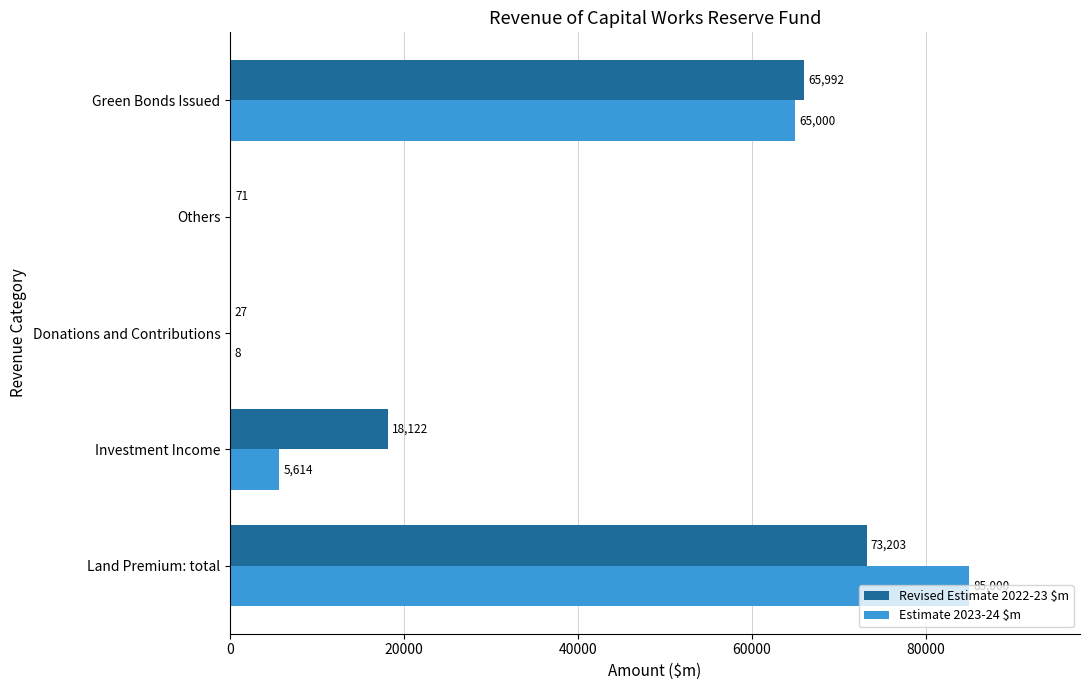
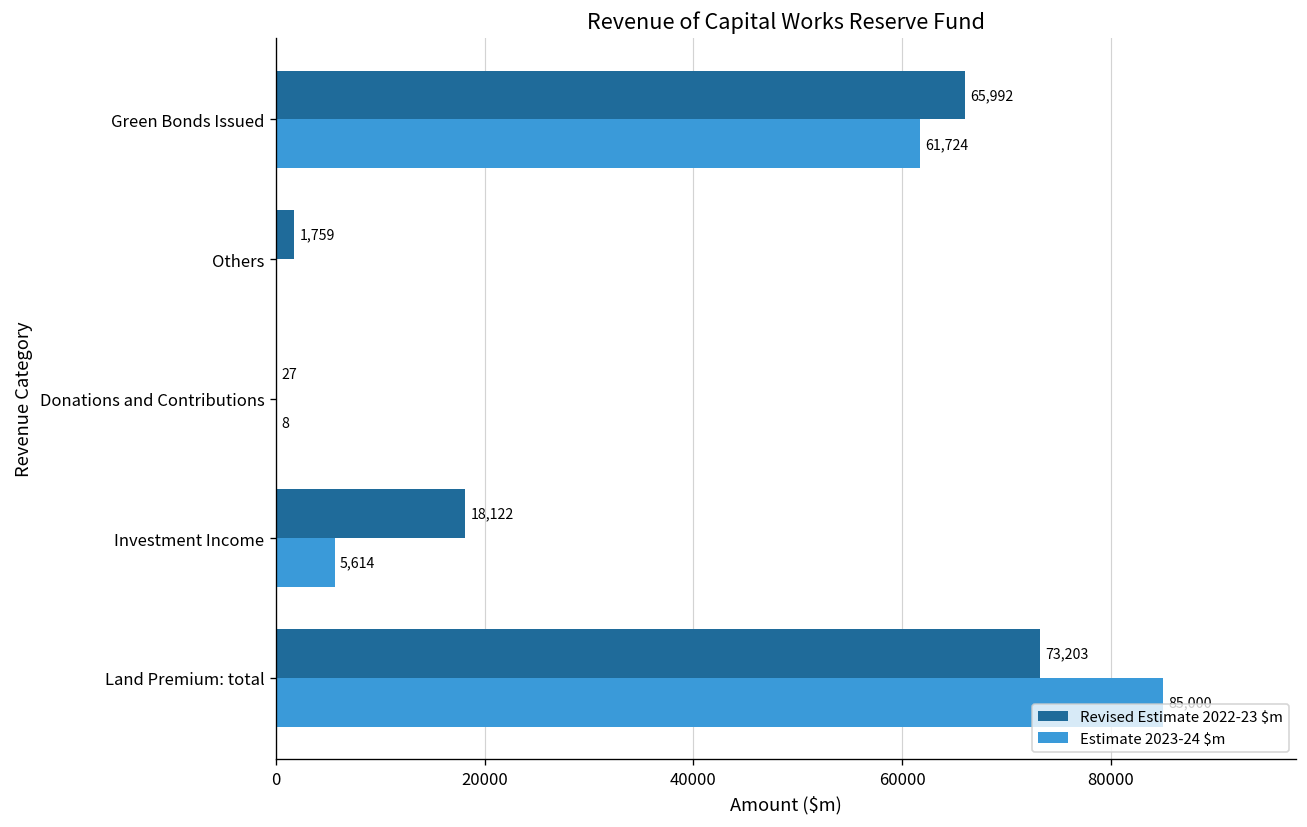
Estimate 2023-24 $m, Green Bonds Issued: 65,000 -> 61,724
Revised Estimate 2022-23 $m, Others: 71 -> 1,759
